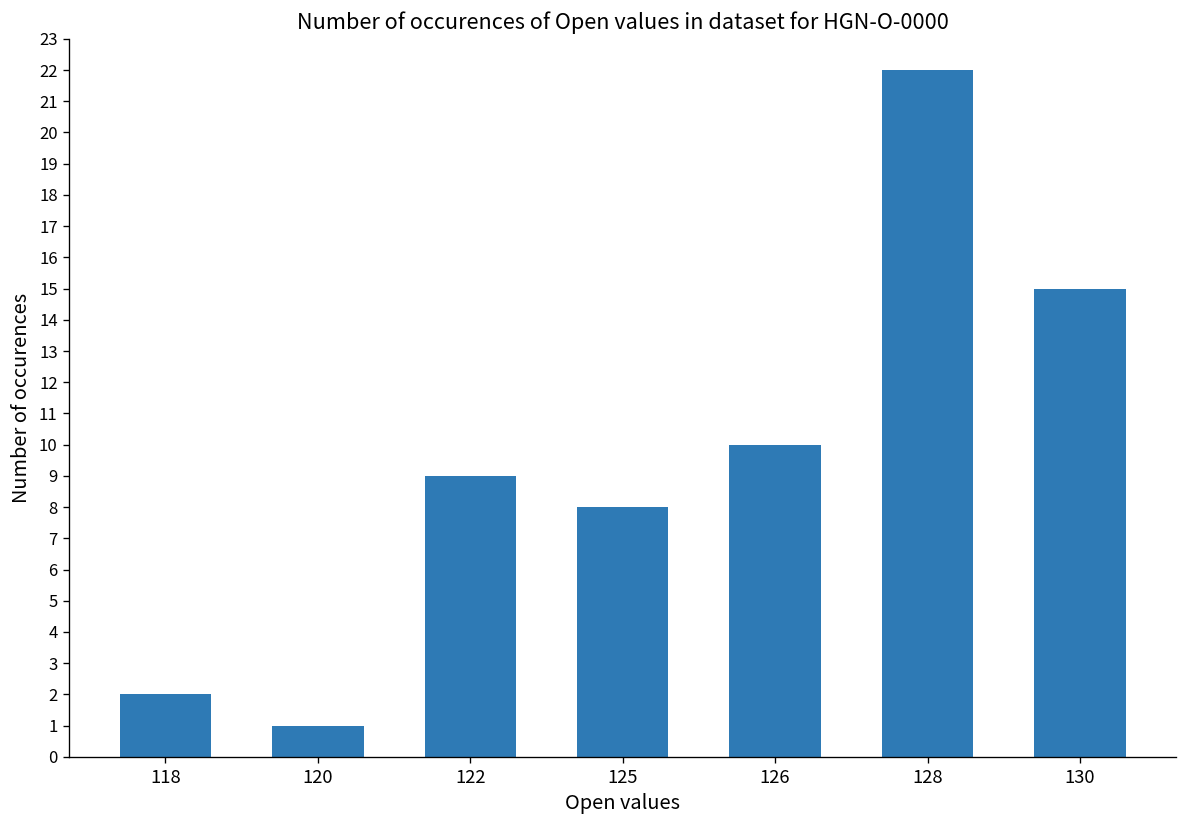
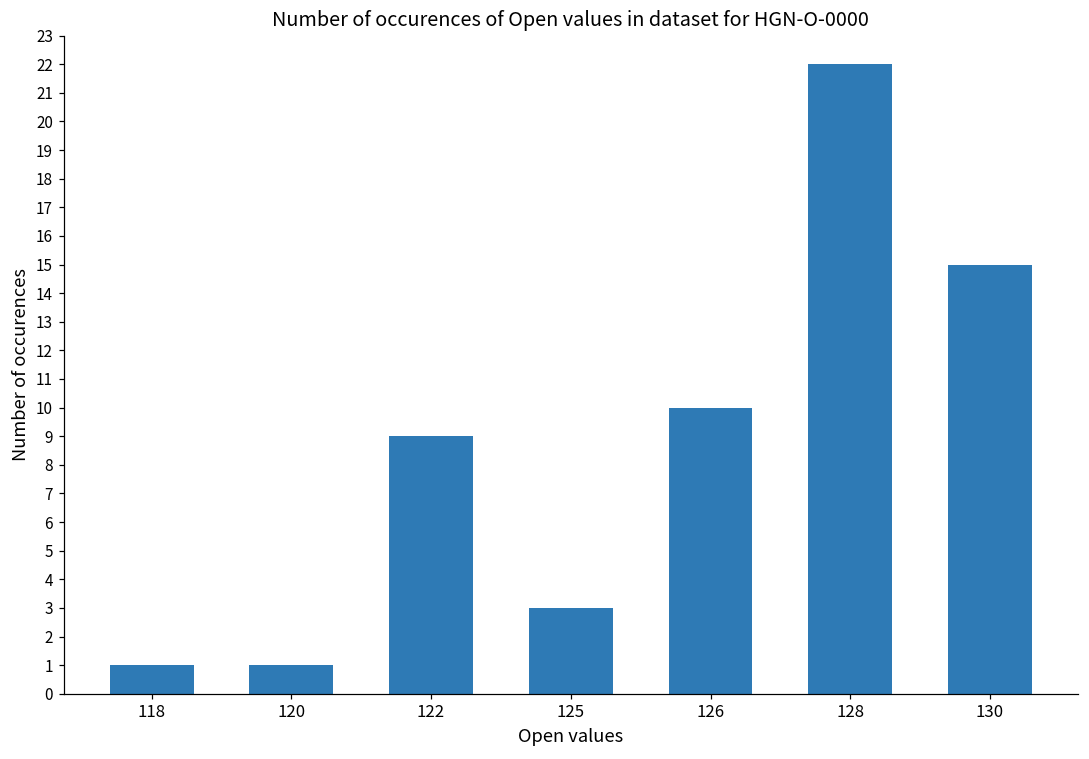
118: 2 -> 1
125: 8 -> 3
